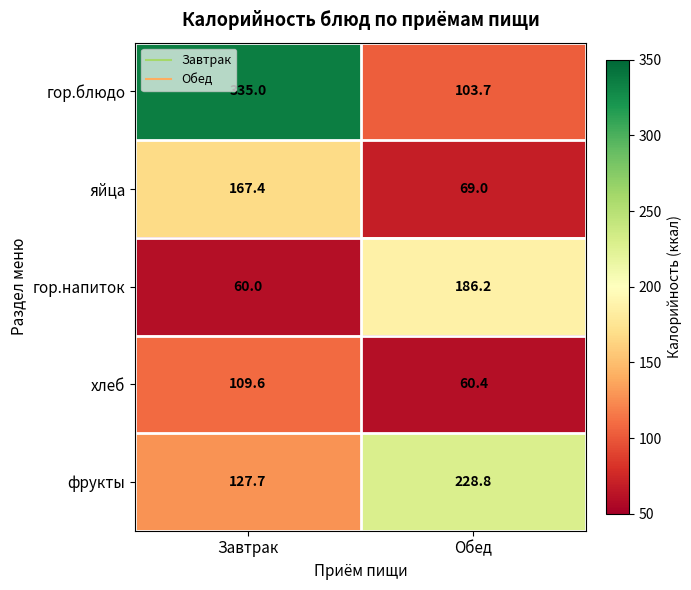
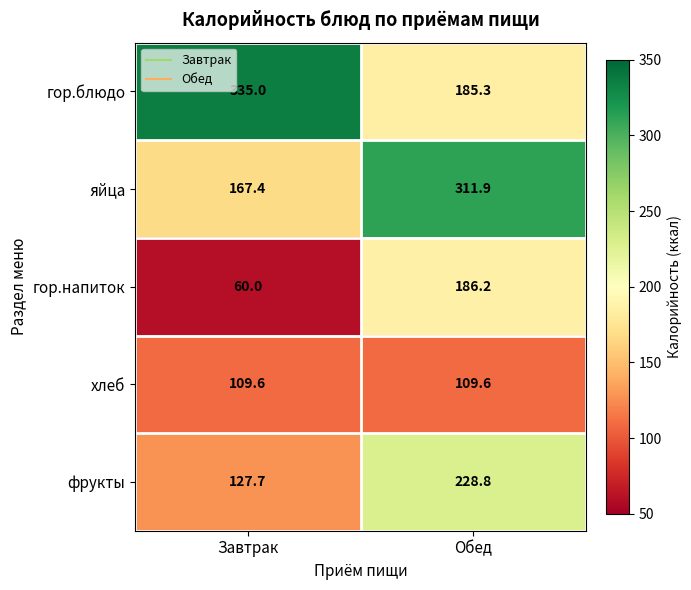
гор.блюдо, Обед: 103.7 -> 185.3
яйца, Обед: 69.0 -> 311.9
хлеб, Обед: 60.4 -> 109.6
